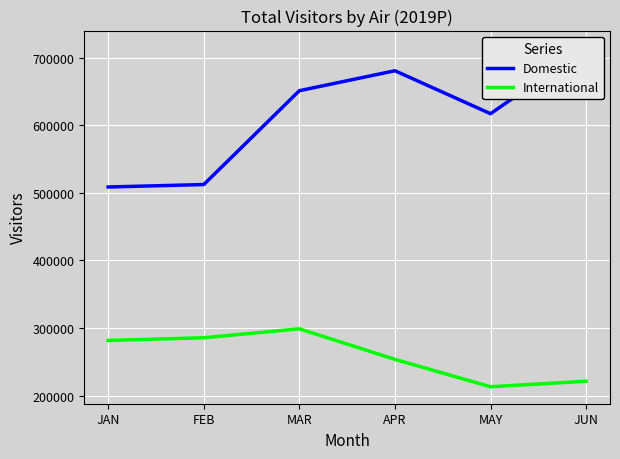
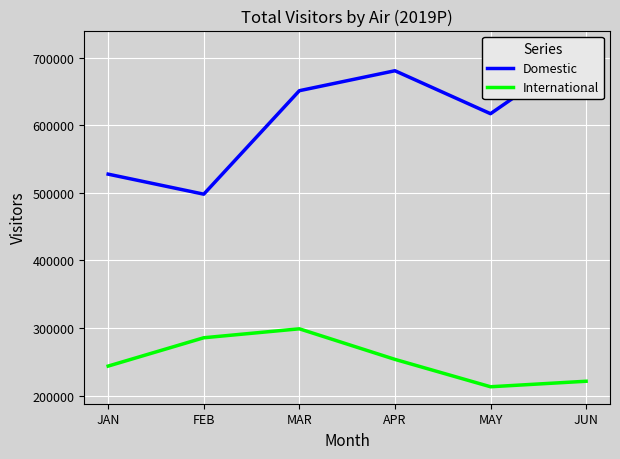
Domestic, JAN: 510000 -> 530000
International, JAN: 280000 -> 240000
Domestic, FEB: 510000 -> 500000
